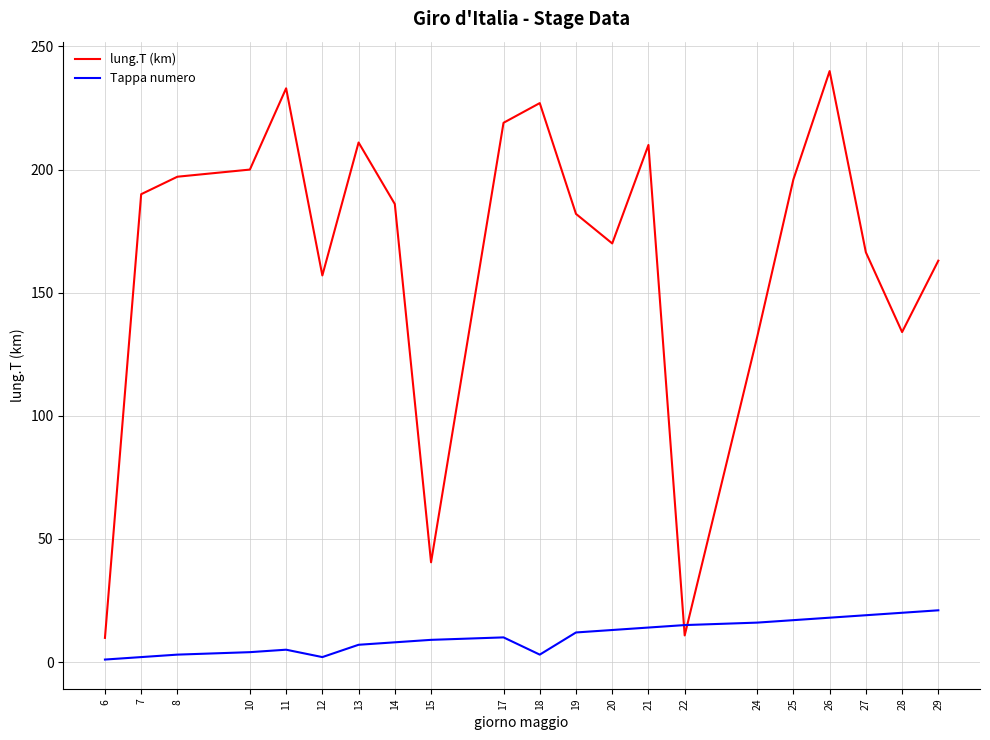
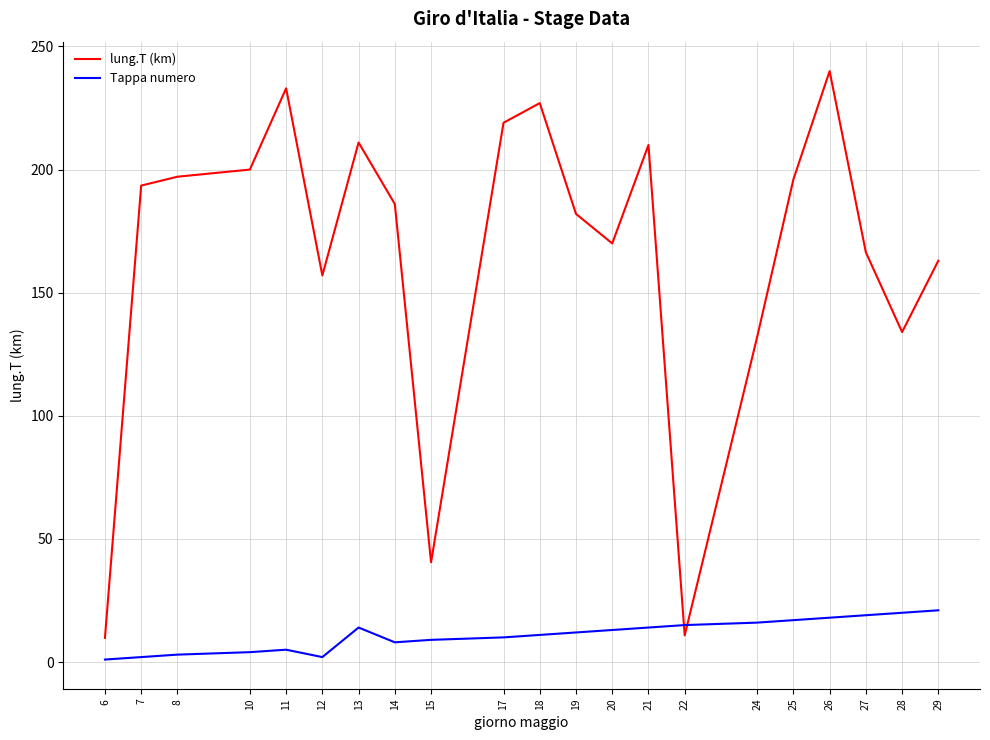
lung.T (km), 7: 190 -> 194
Tappa numero, 13: 7 -> 14
Tappa numero, 18: 3 -> 11
